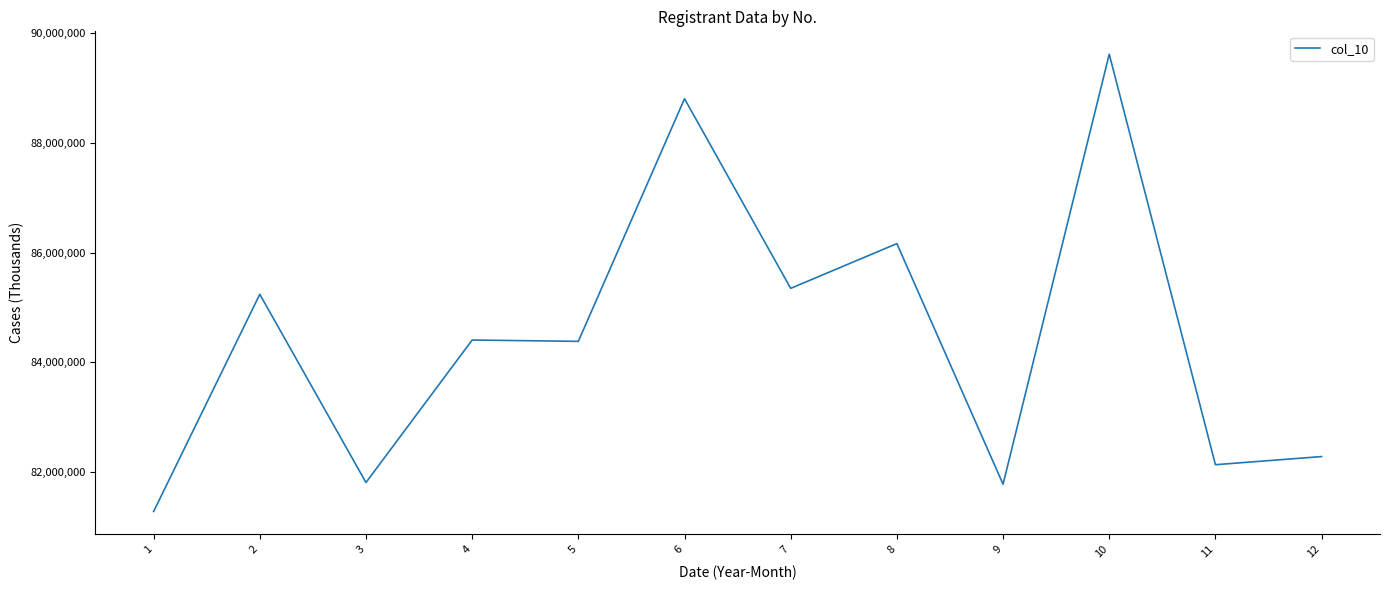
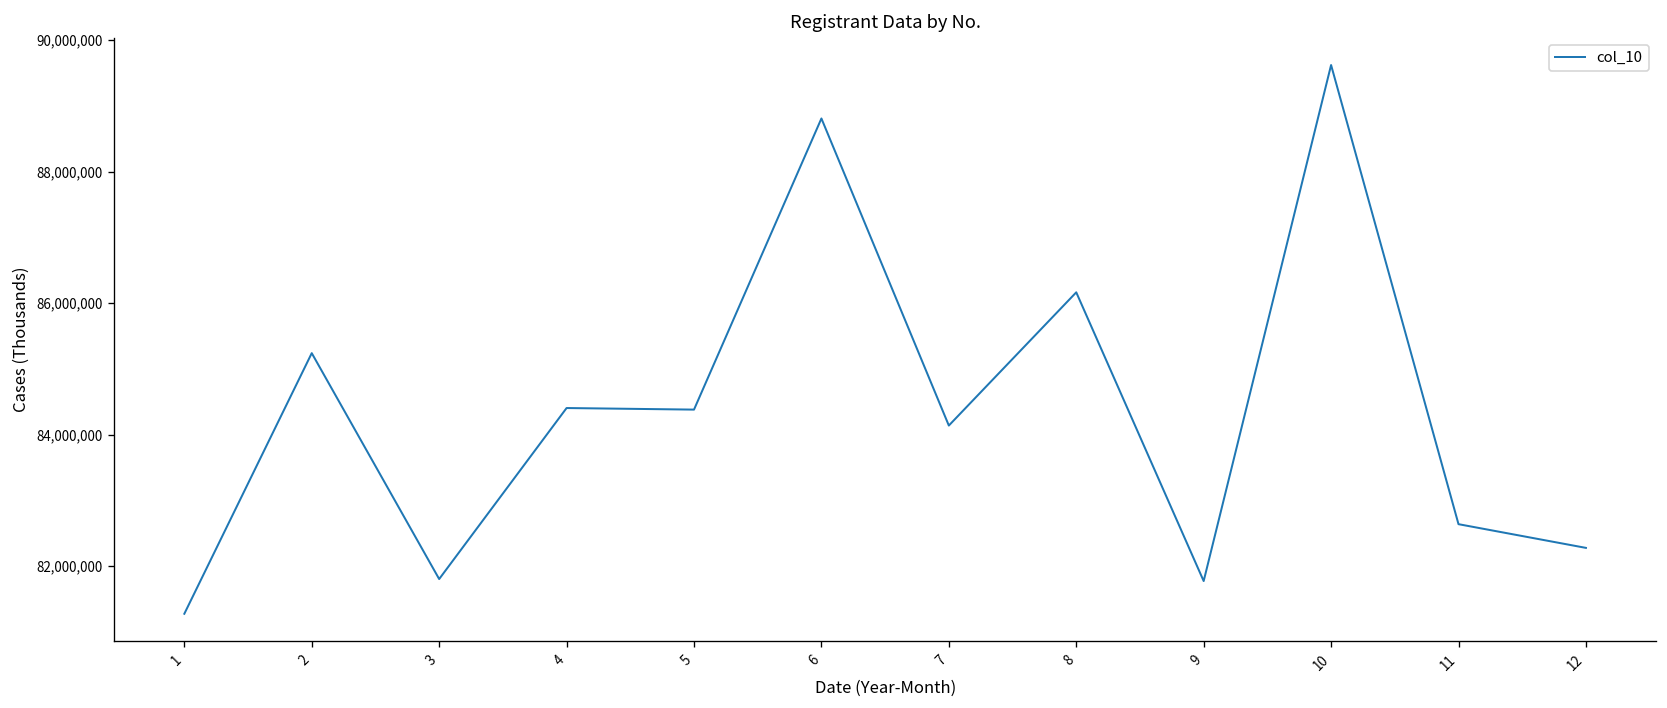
7: 85,300,000 -> 84,100,000
11: 82,100,000 -> 82,600,000
